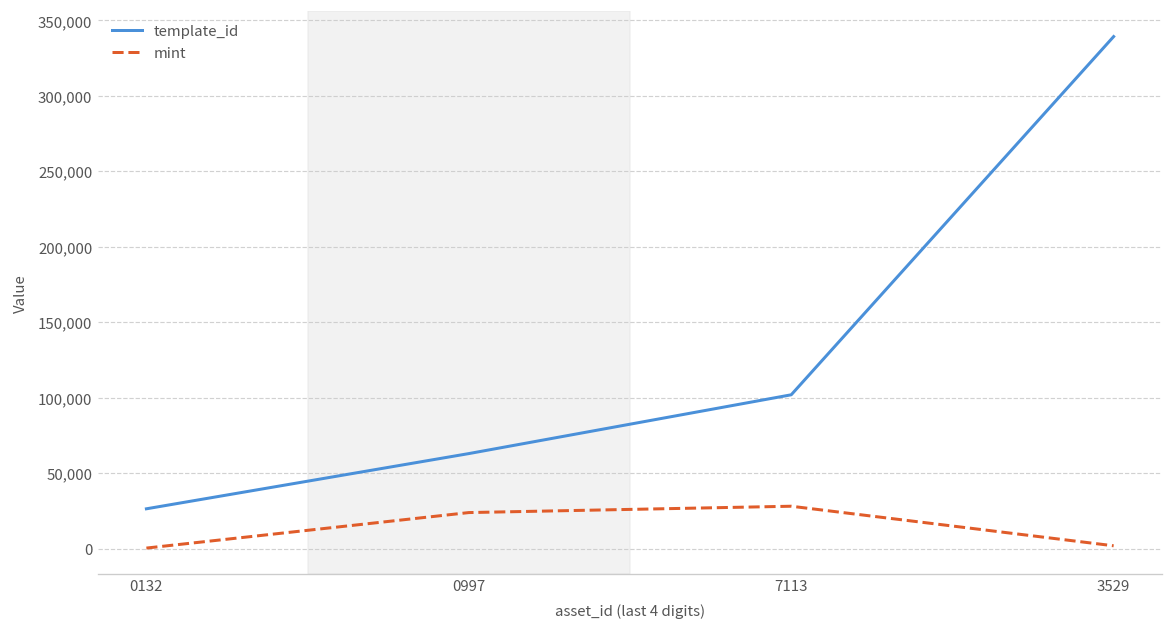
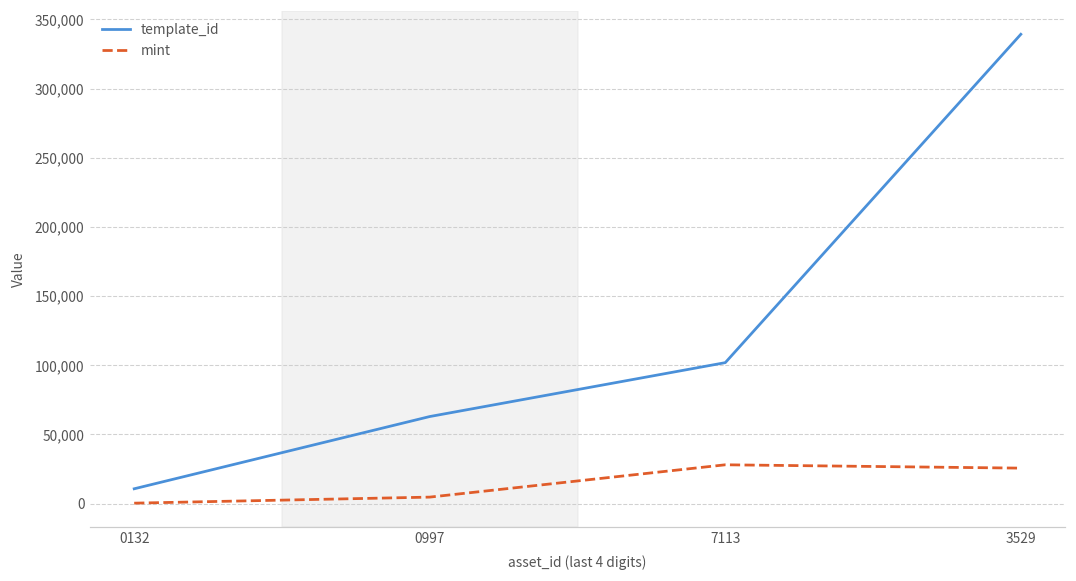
template_id, 0132: 26,000 -> 11,000
mint, 0997: 24,000 -> 5,000
mint, 3529: 2,000 -> 26,000
